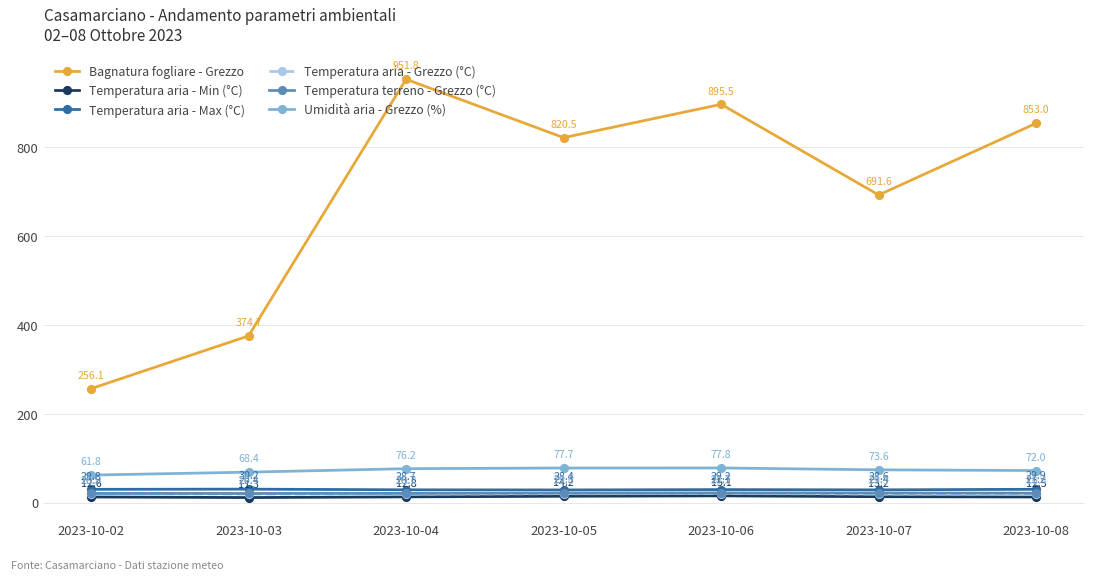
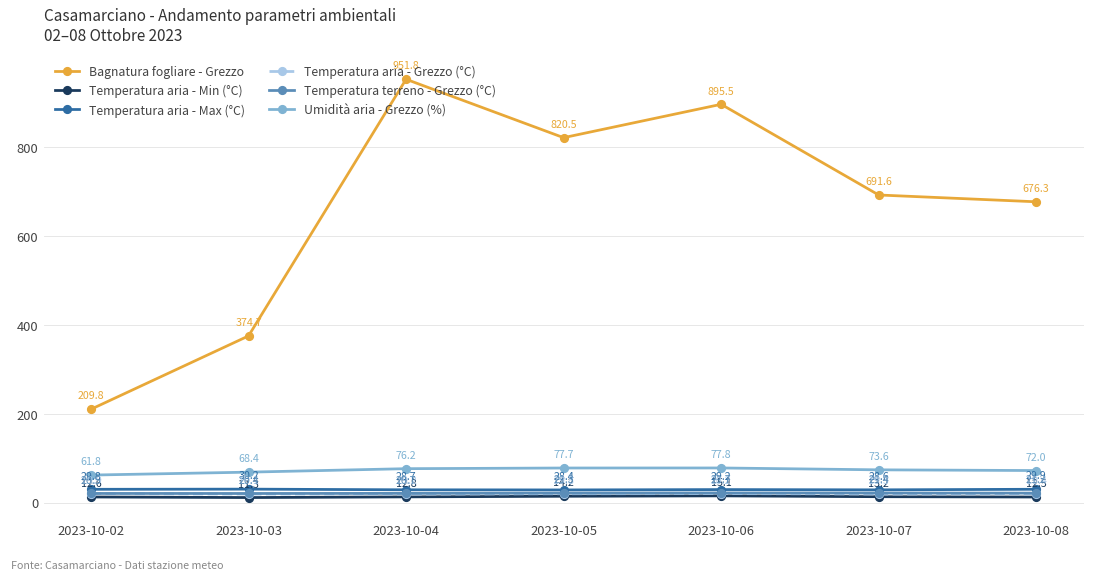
Bagnatura fogliare - Grezzo, 2023-10-02: 256.1 -> 209.8
Bagnatura fogliare - Grezzo, 2023-10-08: 853.0 -> 676.3
